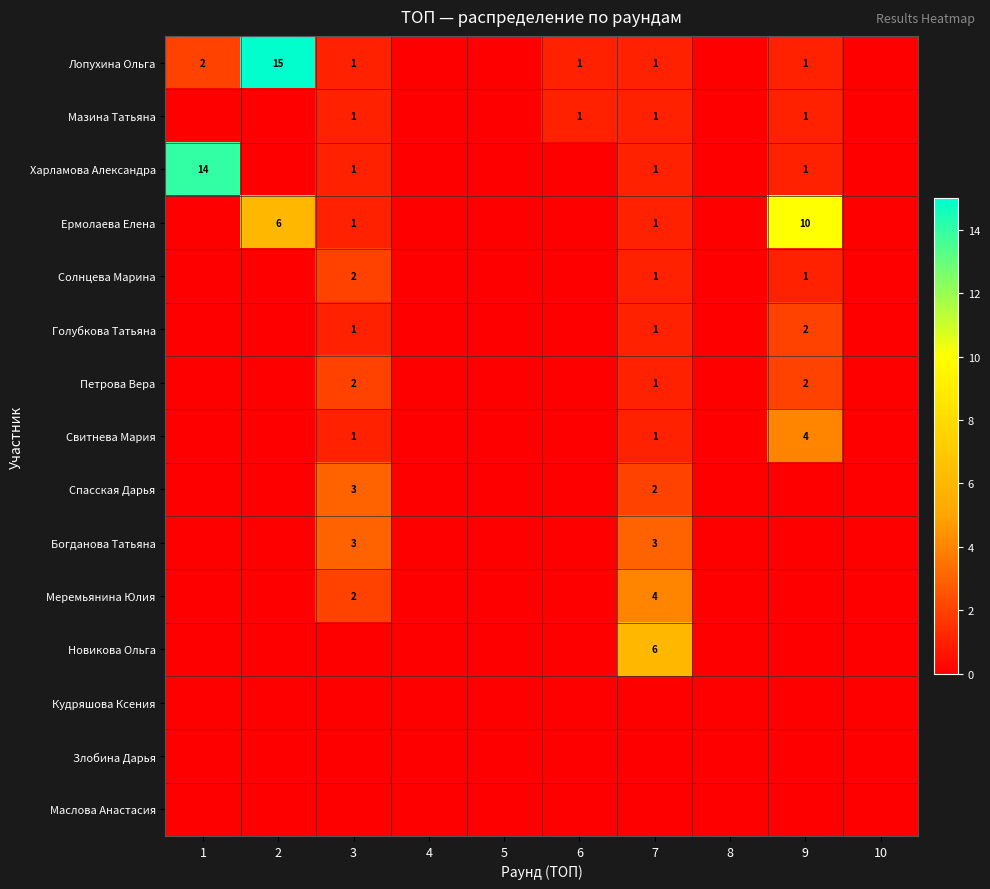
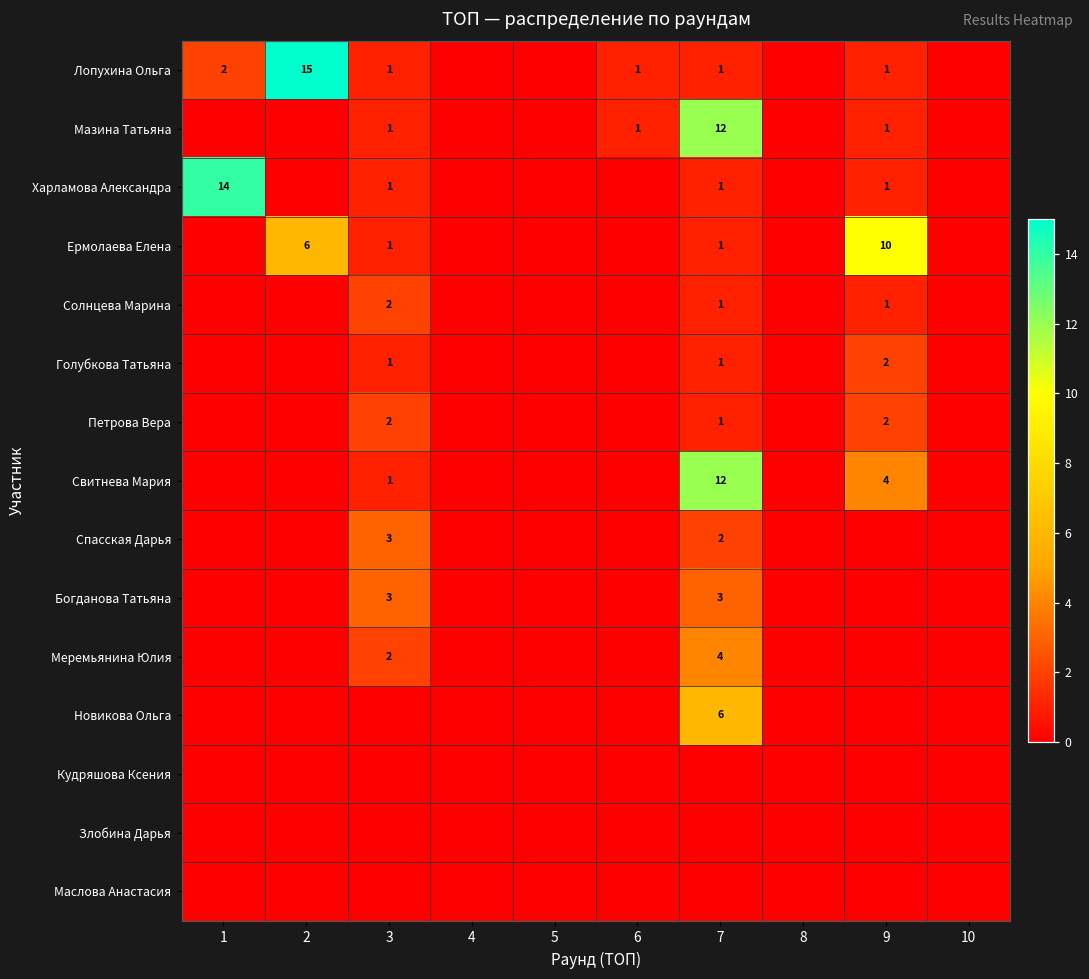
Мазина Татьяна, 7: 1 -> 12
Свитнева Мария, 7: 1 -> 12
